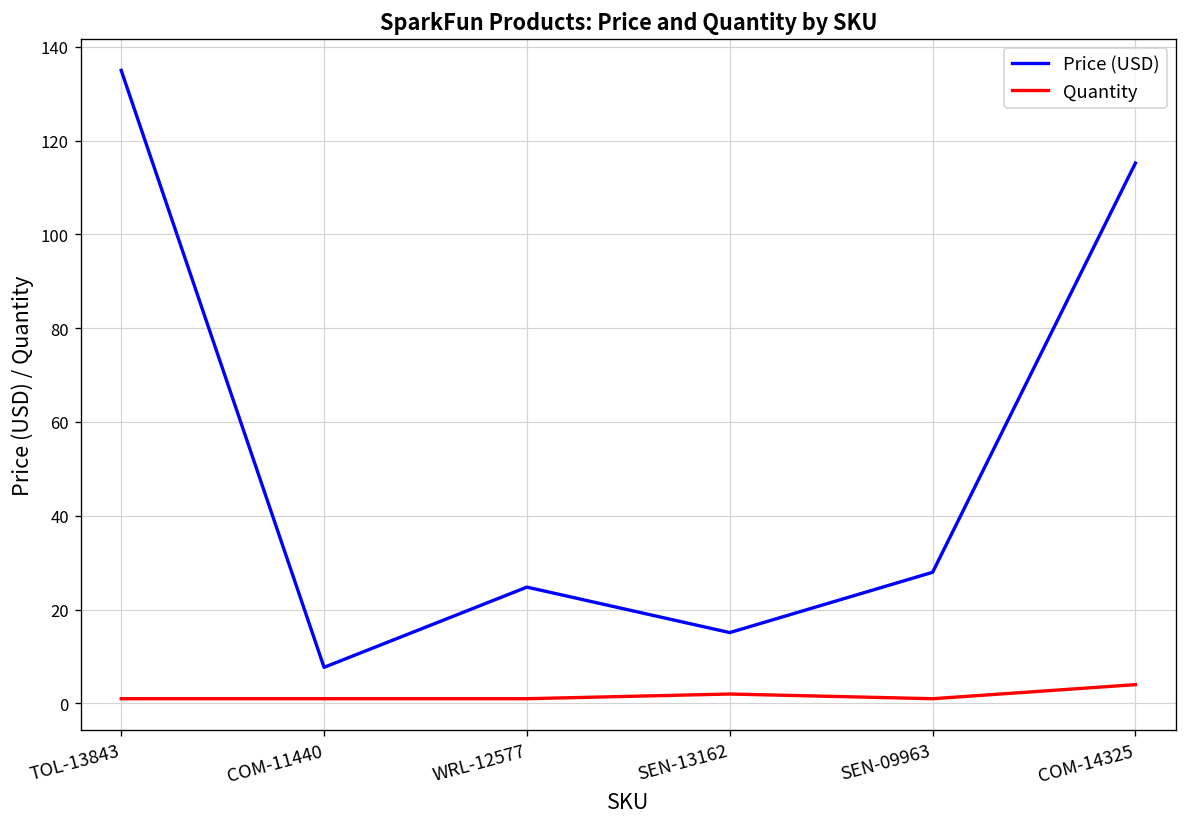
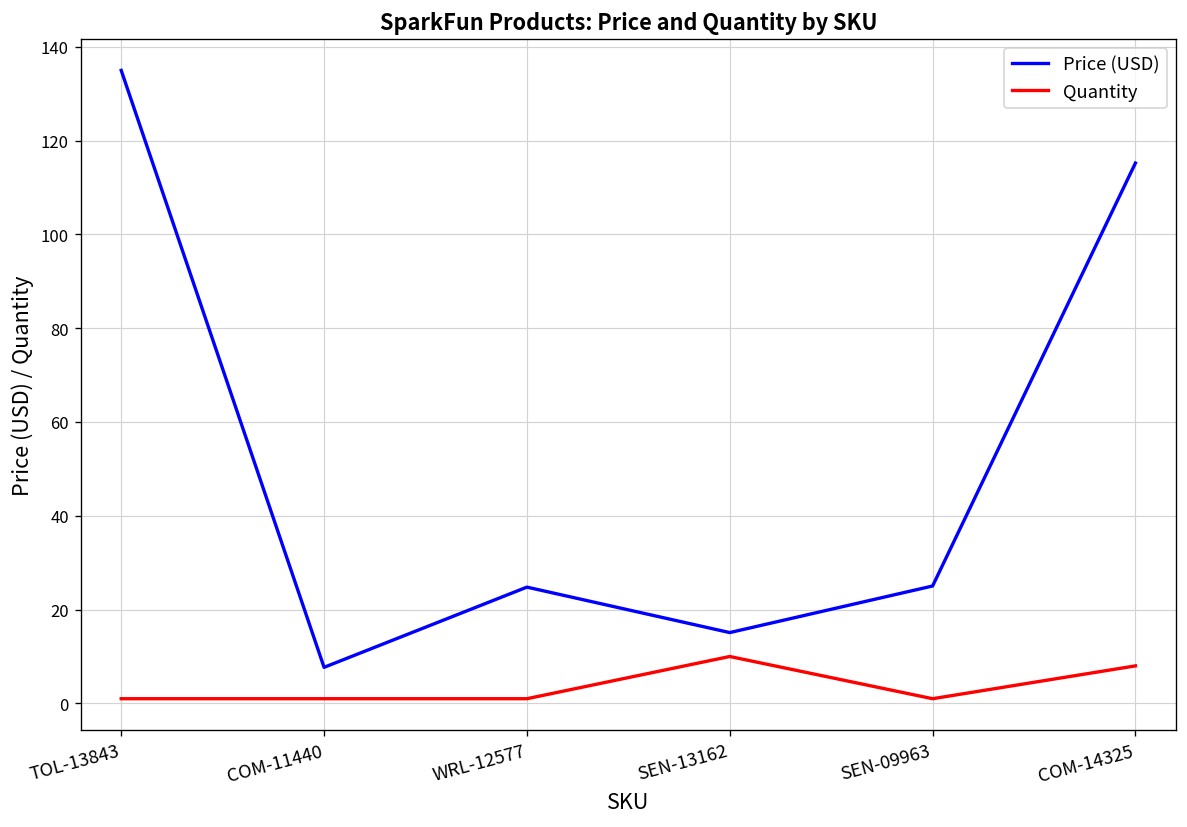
Quantity, SEN-13162: 2 -> 10
Price (USD), SEN-09963: 28 -> 25
Quantity, COM-14325: 4 -> 8
